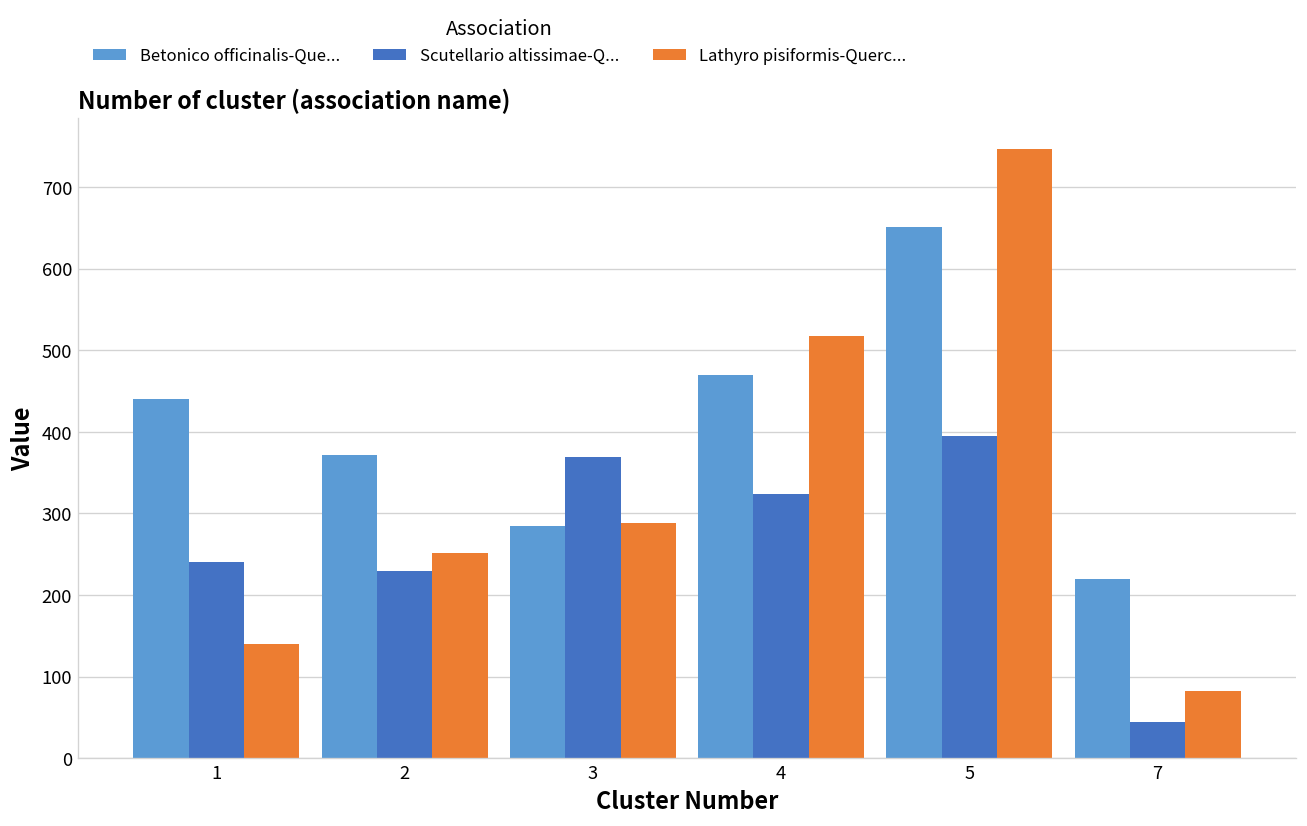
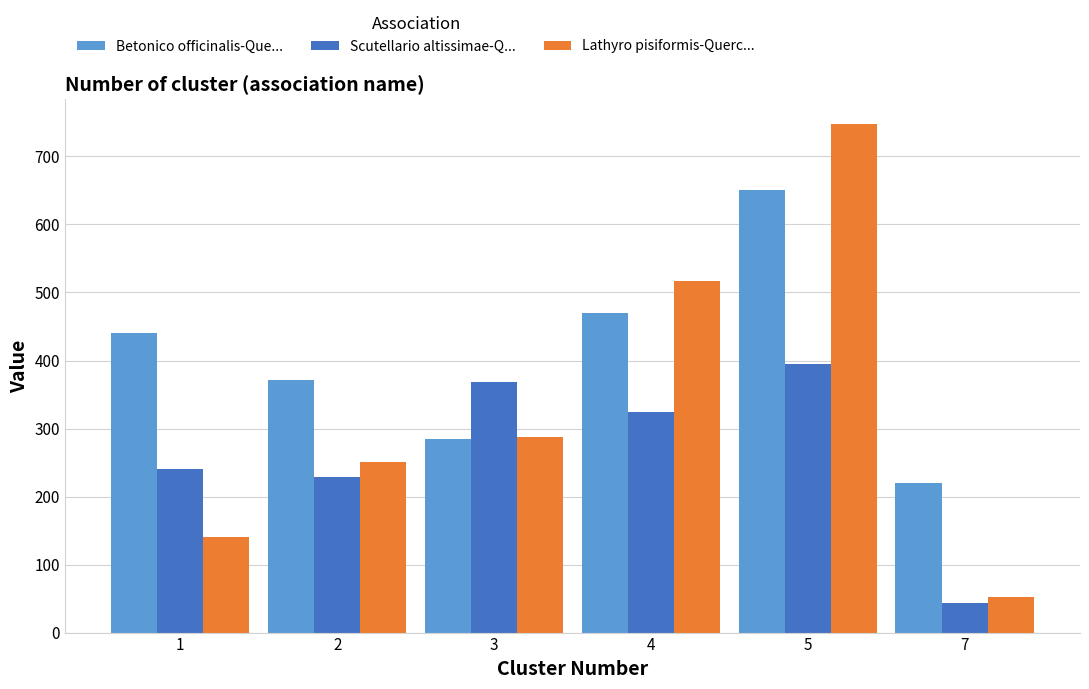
Lathyro pisiformis-Querc..., 7: 80 -> 50
